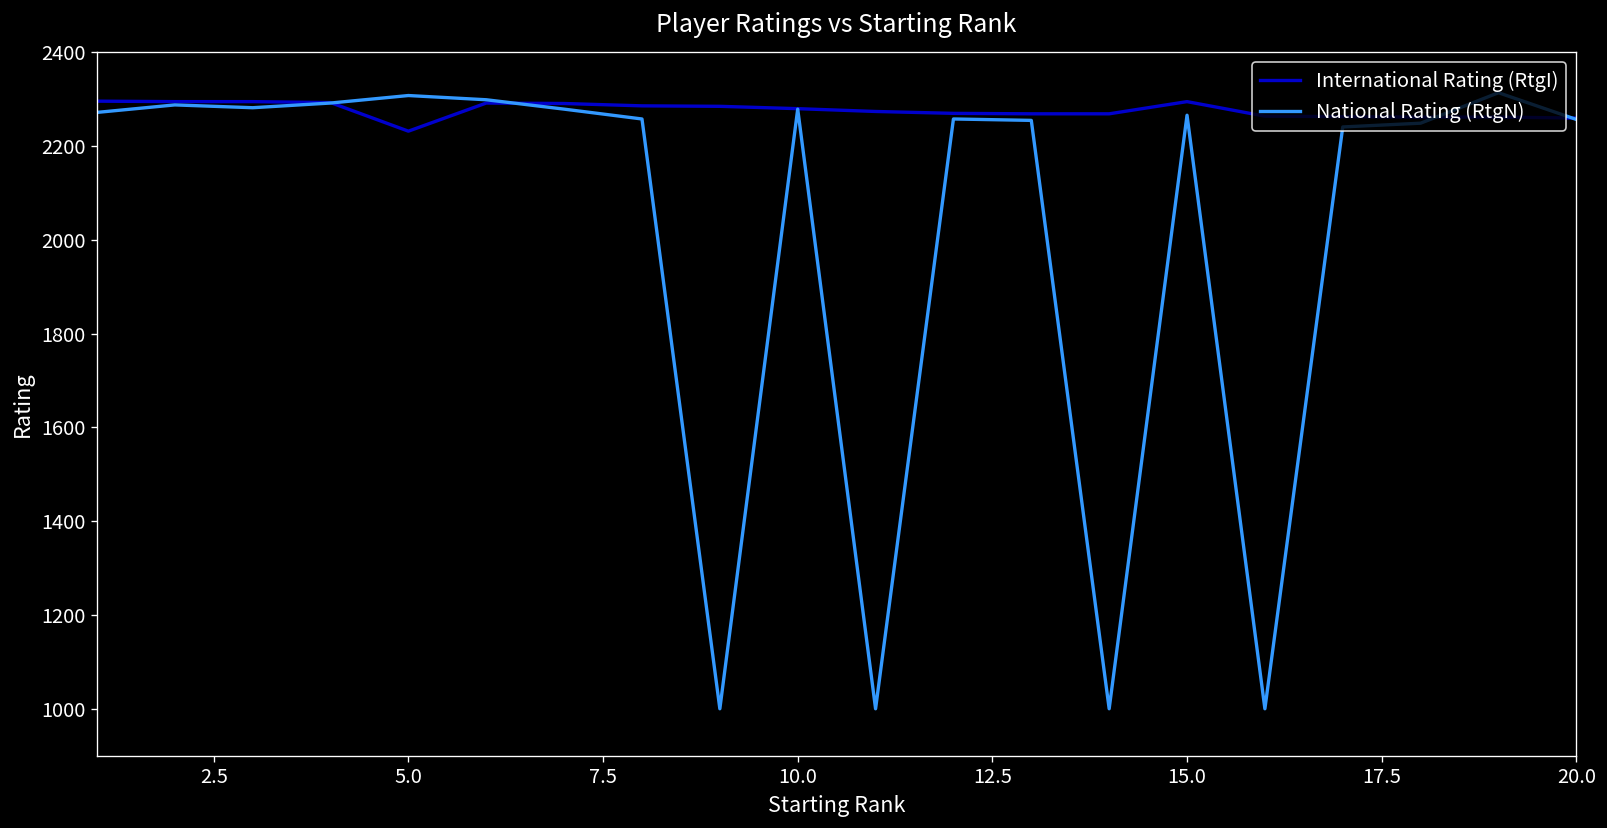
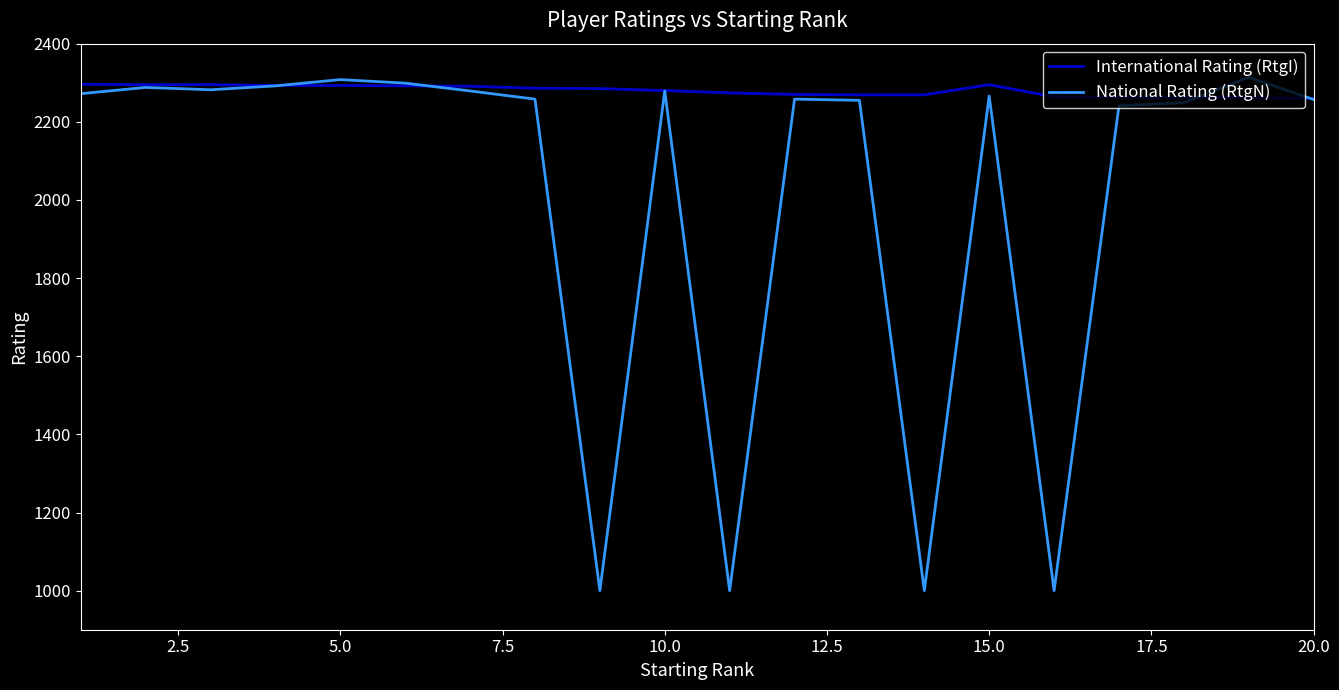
International Rating (RtgI), 5.0: 2230 -> 2290
